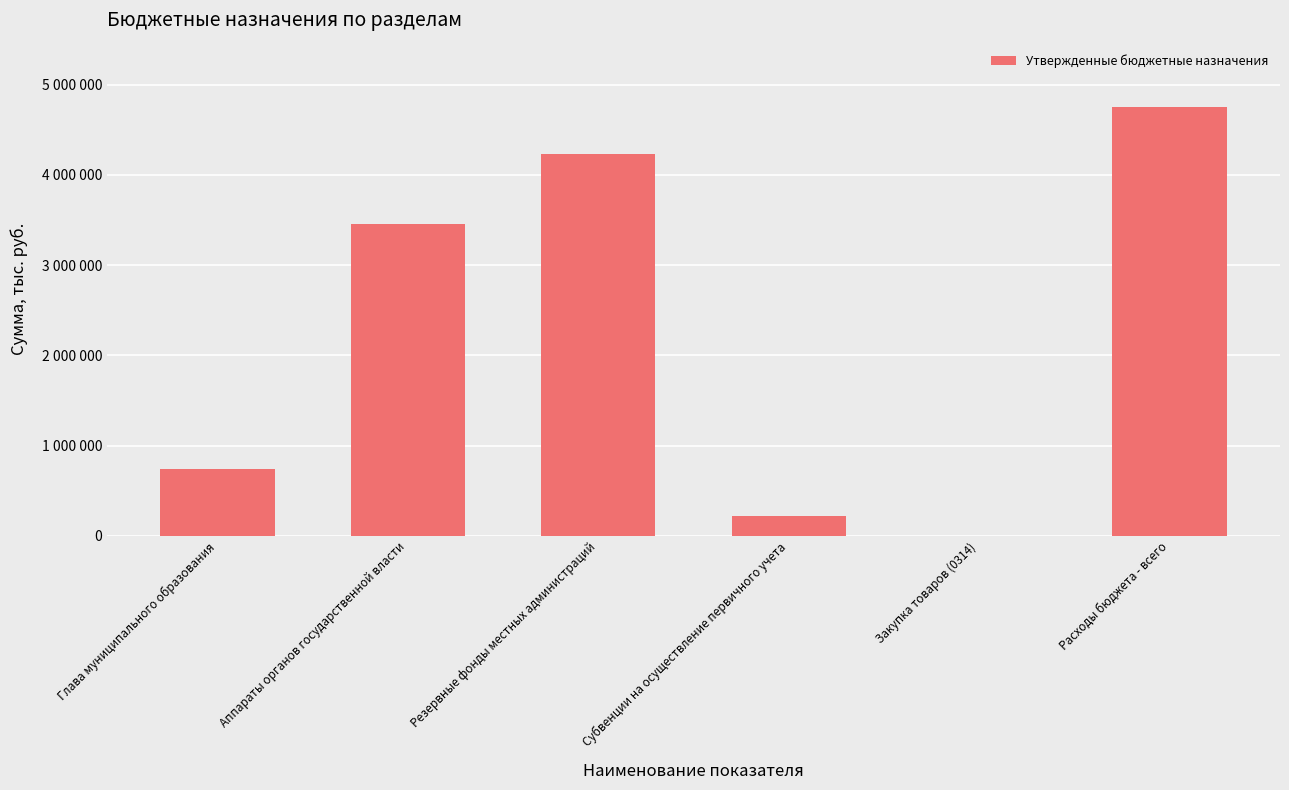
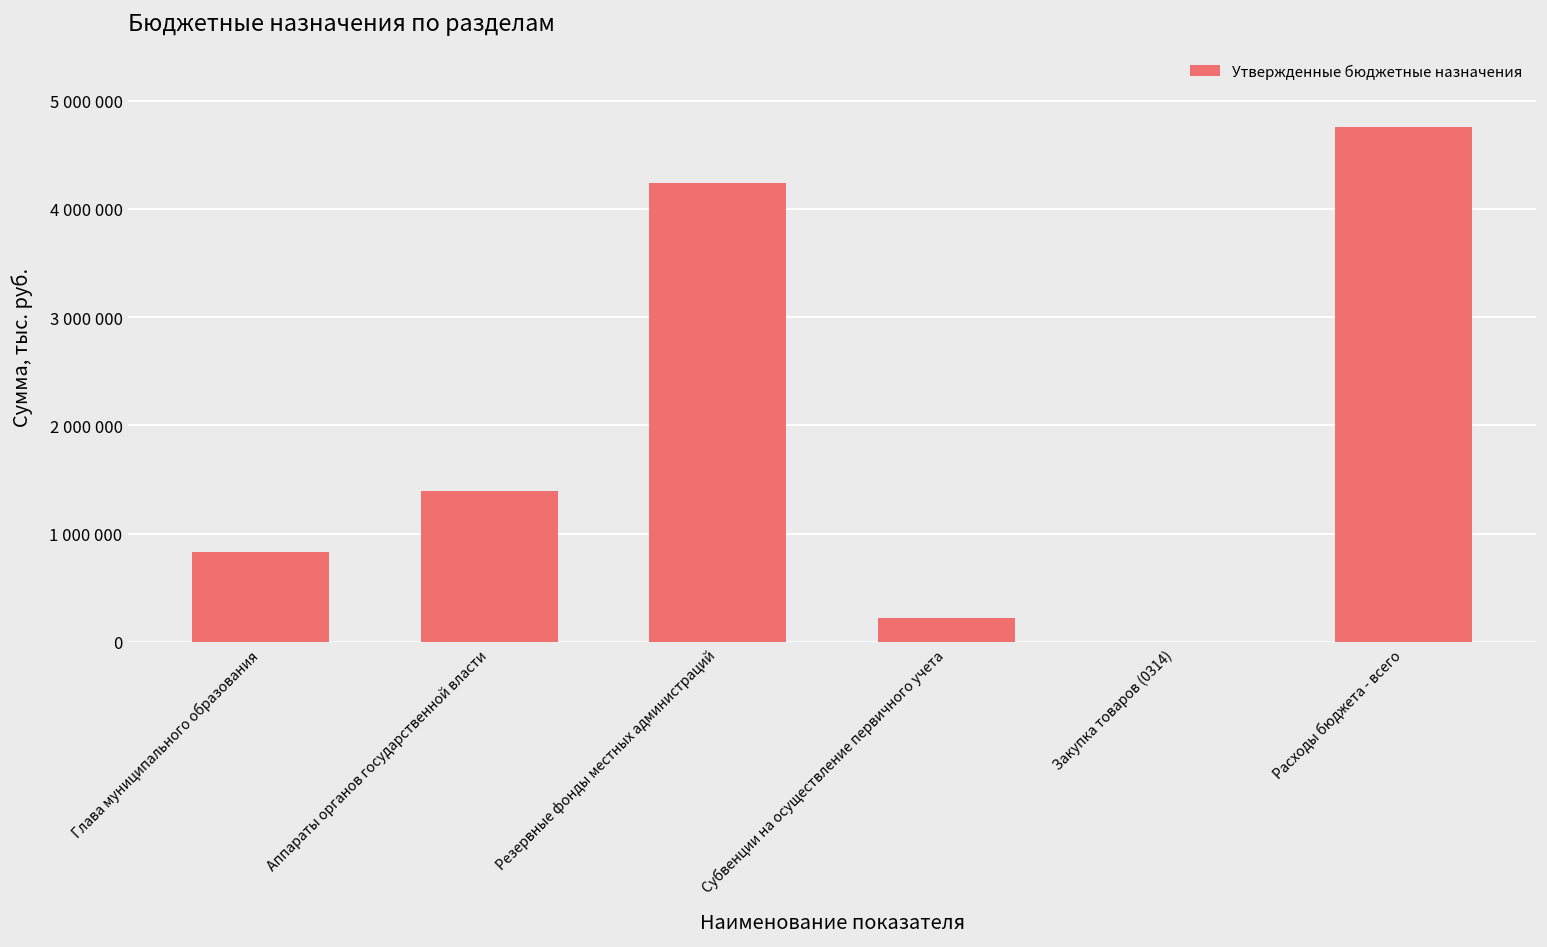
Глава муниципального образования: 700000 -> 800000
Аппараты органов государственной власти: 3500000 -> 1400000
